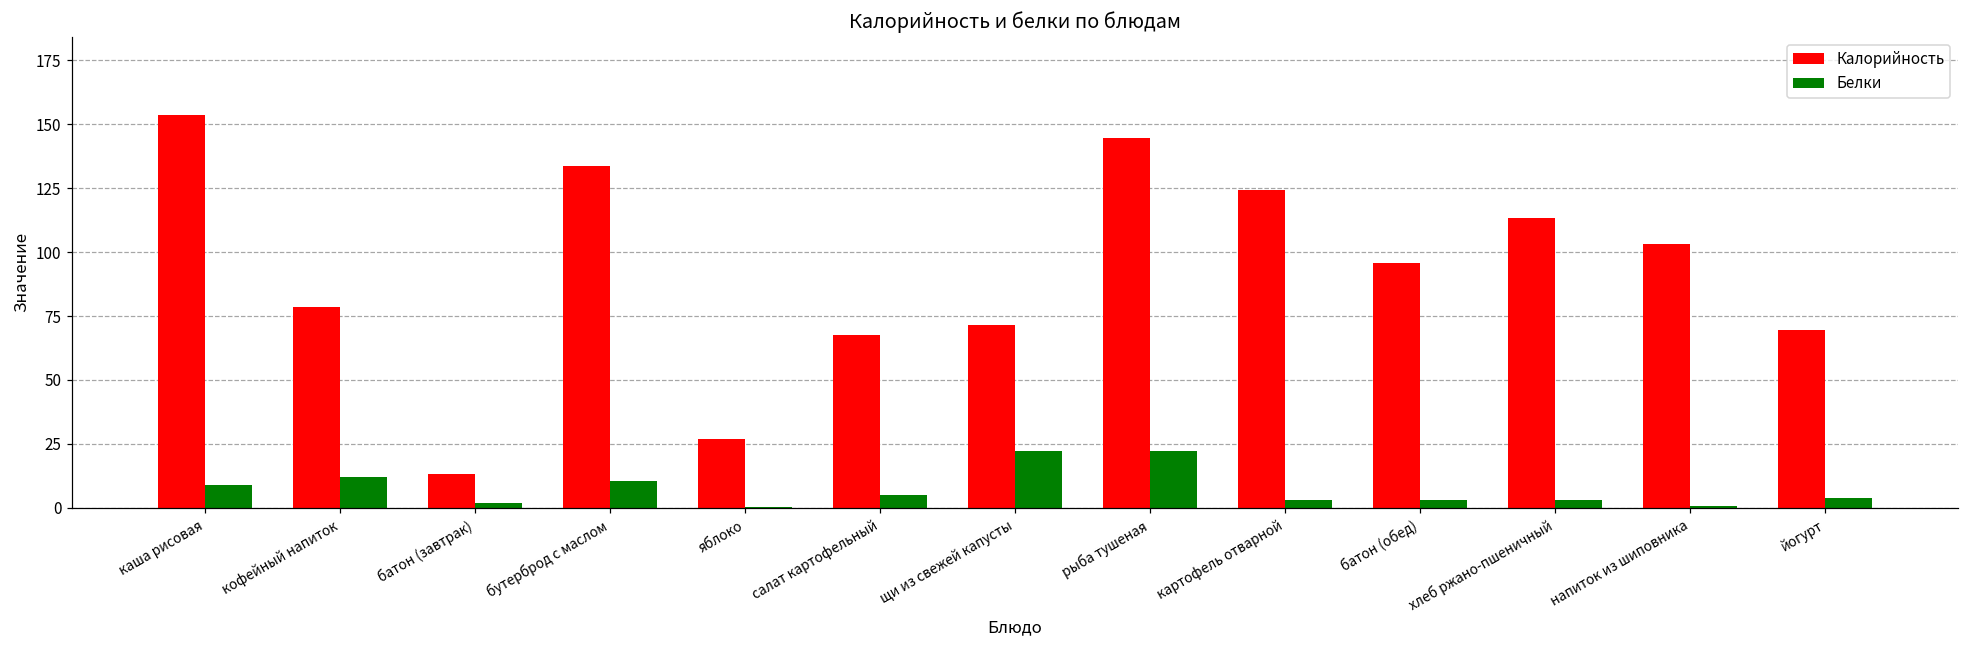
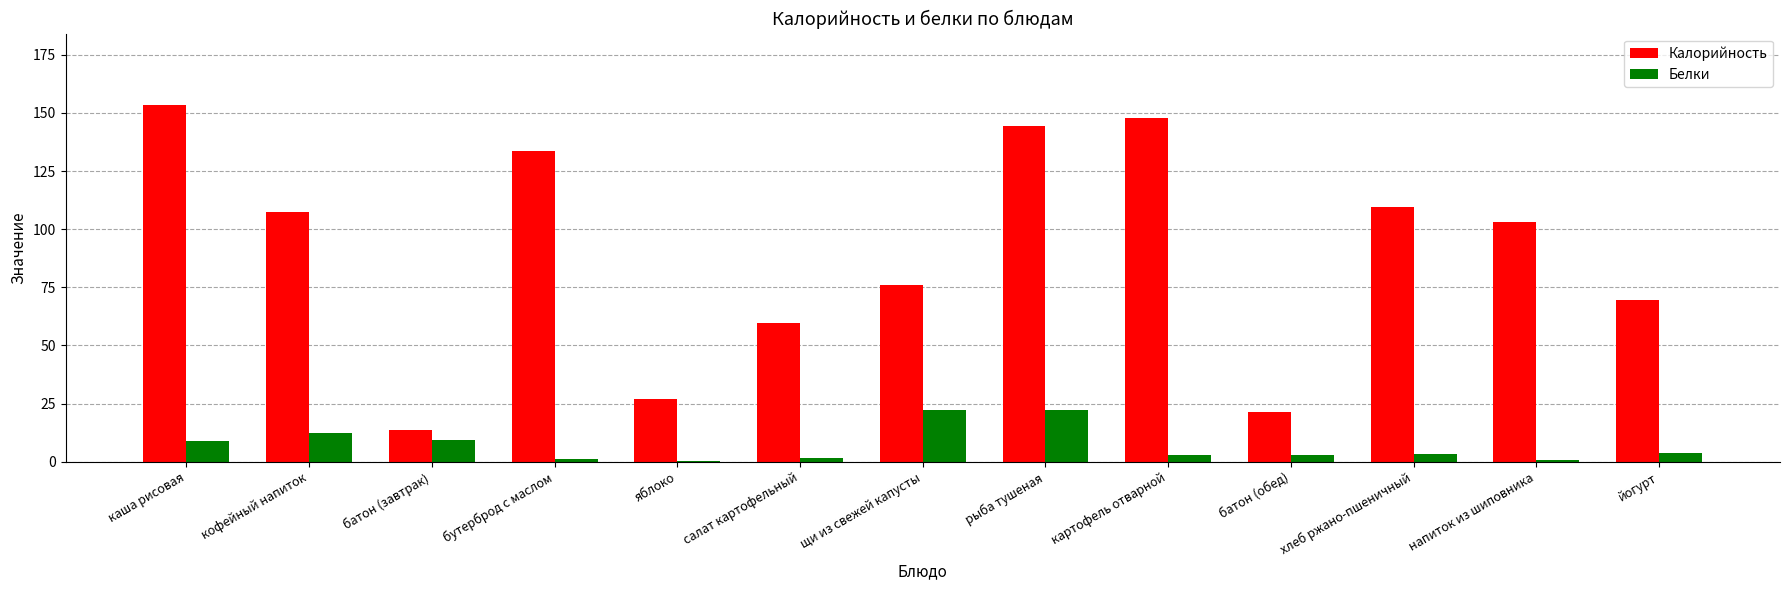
Калорийность, кофейный напиток: 79 -> 107
Белки, батон (завтрак): 2 -> 9
Белки, бутерброд с маслом: 10 -> 1
Калорийность, салат картофельный: 68 -> 60
Белки, салат картофельный: 5 -> 2
Калорийность, щи из свежей капусты: 72 -> 76
Калорийность, картофель отварной: 124 -> 148
Калорийность, батон (обед): 96 -> 21
Калорийность, хлеб ржано-пшеничный: 113 -> 110
